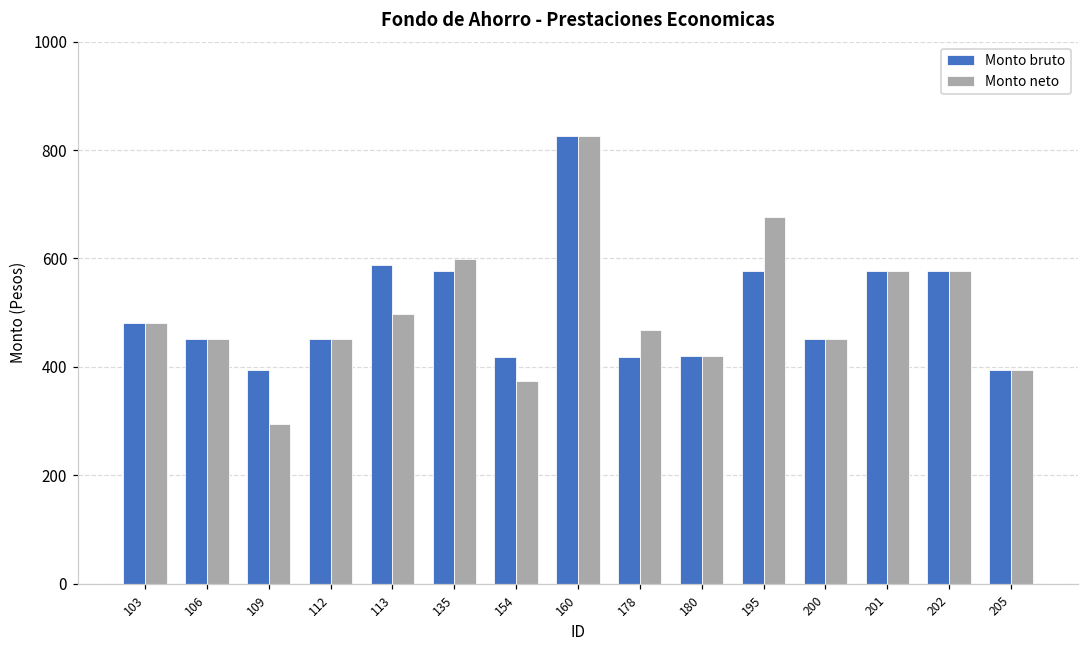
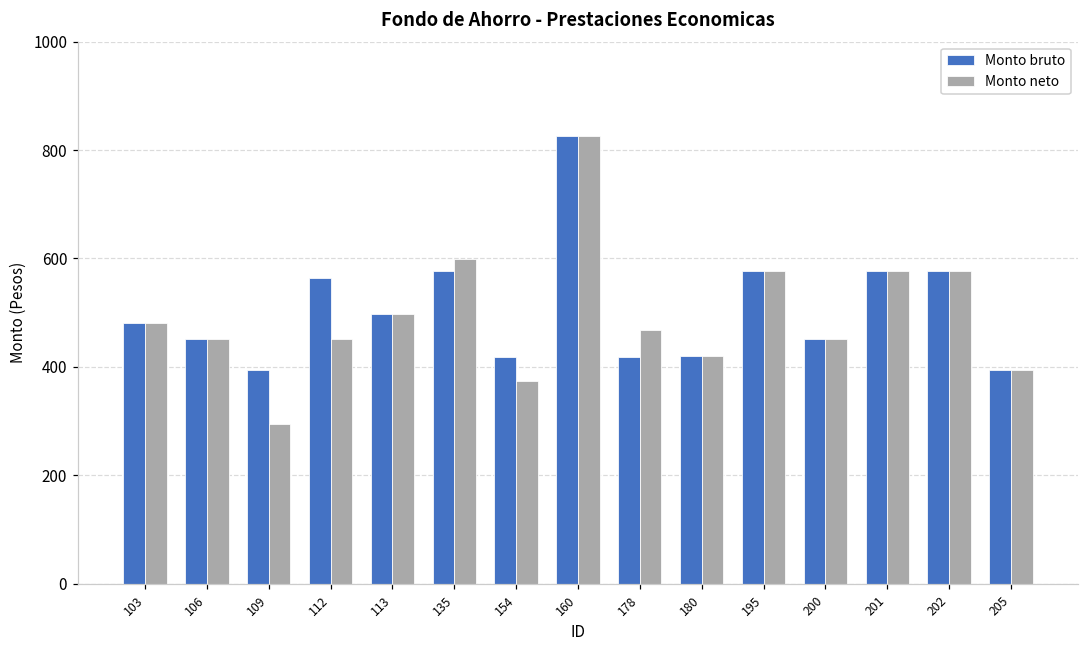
Monto bruto, 112: 450 -> 560
Monto bruto, 113: 590 -> 500
Monto neto, 195: 680 -> 580
